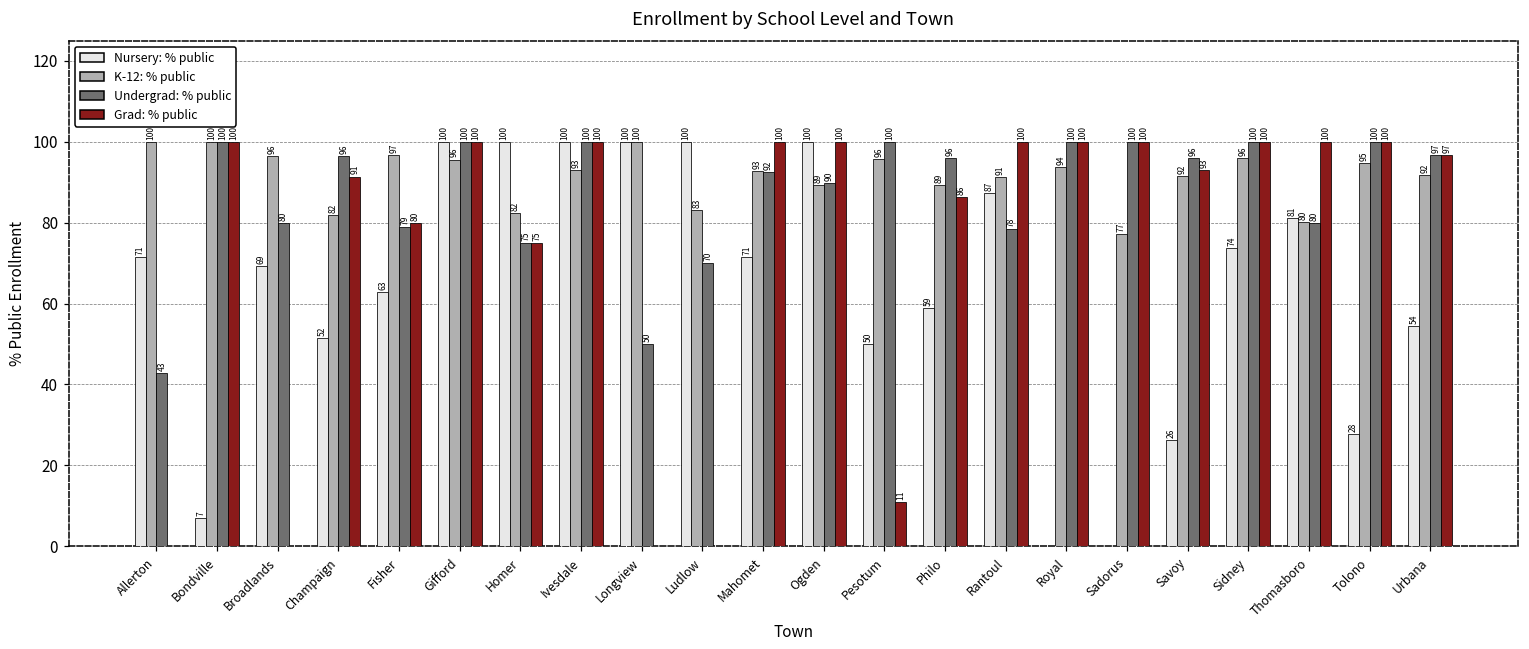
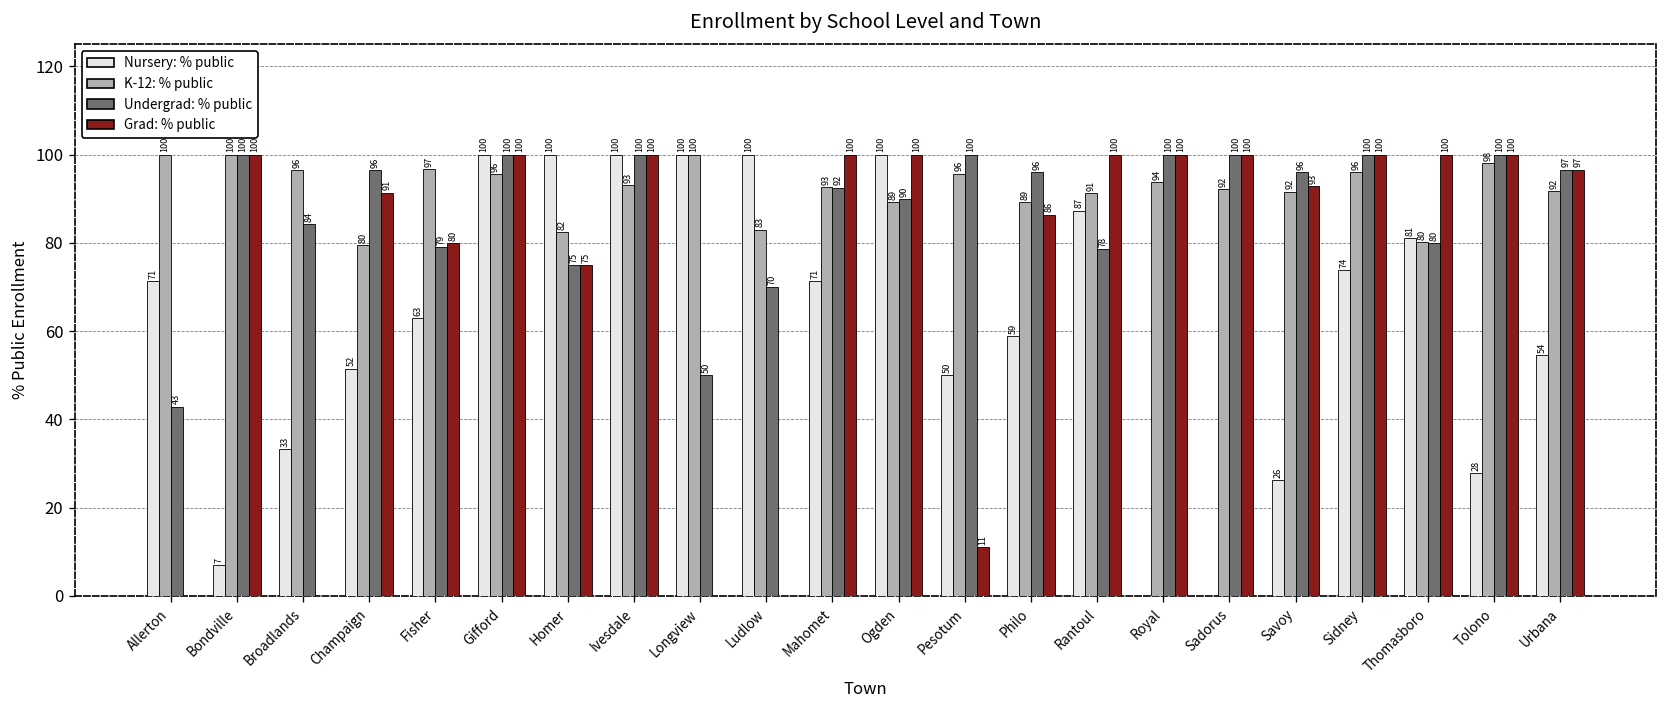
Nursery: % public, Broadlands: 69 -> 33
Undergrad: % public, Broadlands: 80 -> 84
K-12: % public, Champaign: 82 -> 80
K-12: % public, Sadorus: 77 -> 92
K-12: % public, Tolono: 95 -> 98
